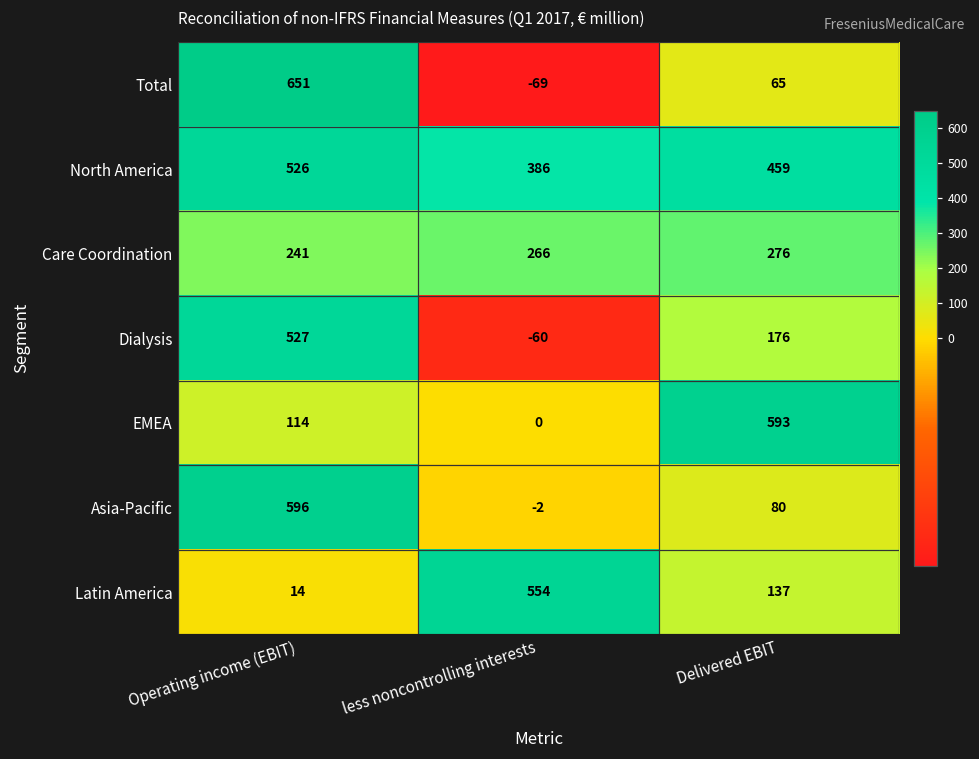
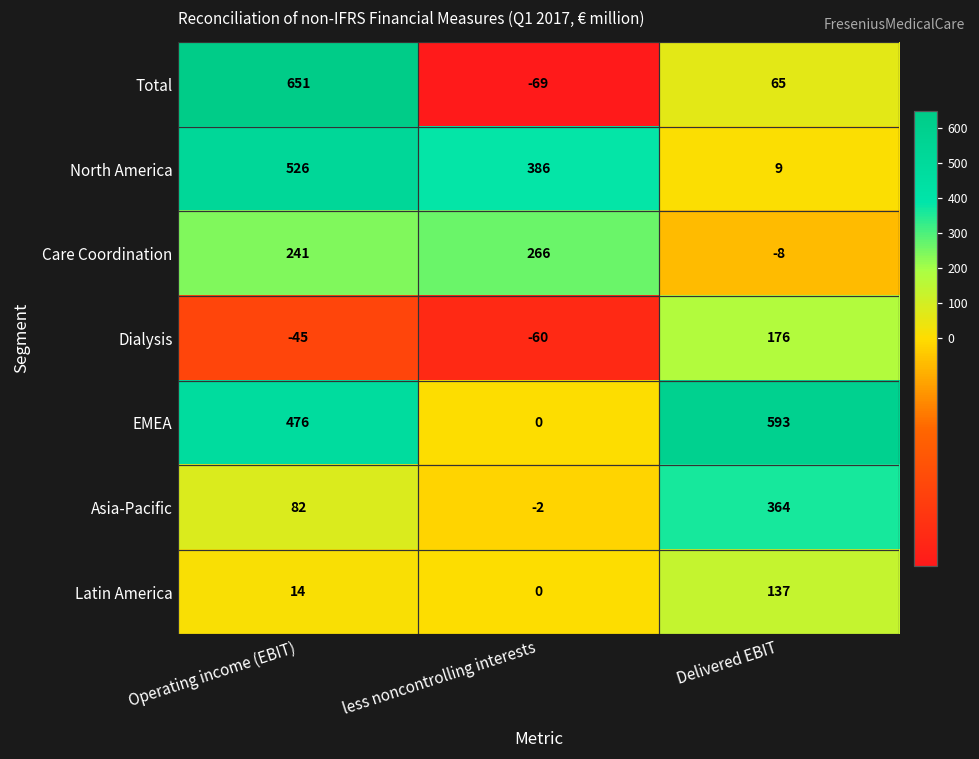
North America, Delivered EBIT: 459 -> 9
Care Coordination, Delivered EBIT: 276 -> -8
Dialysis, Operating income (EBIT): 527 -> -45
EMEA, Operating income (EBIT): 114 -> 476
Asia-Pacific, Operating income (EBIT): 596 -> 82
Asia-Pacific, Delivered EBIT: 80 -> 364
Latin America, less noncontrolling interests: 554 -> 0
